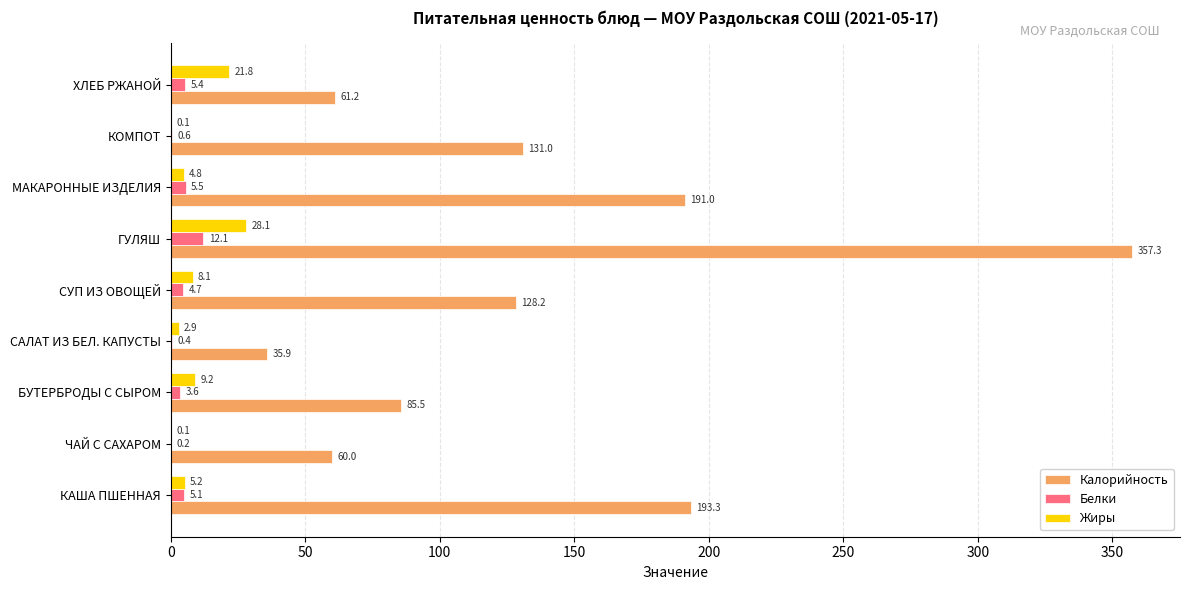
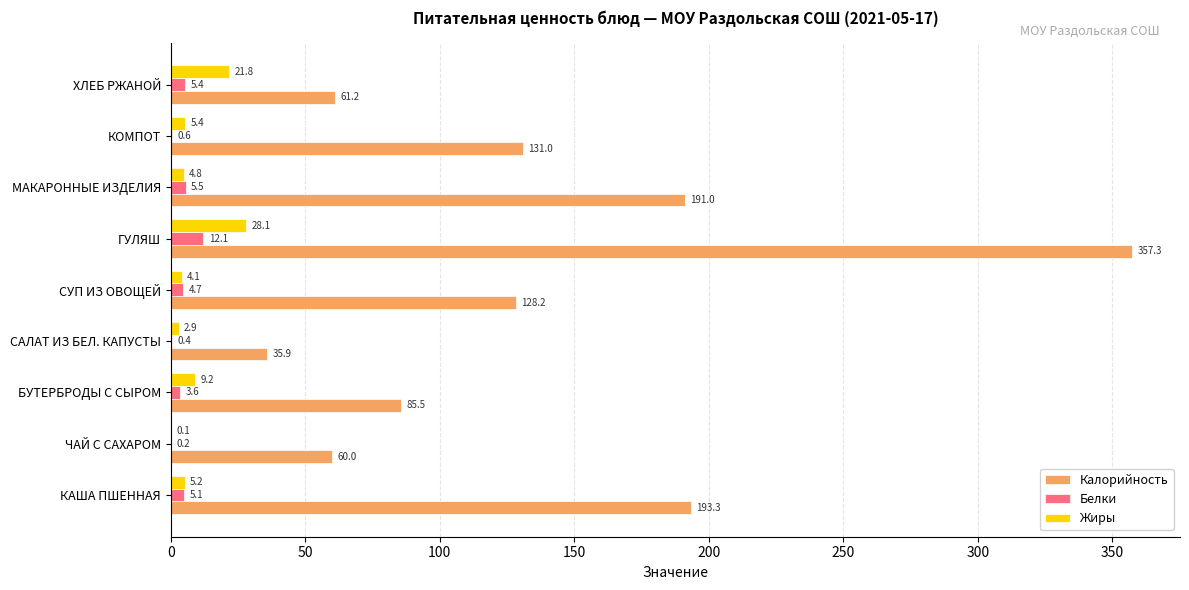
Жиры, КОМПОТ: 0.1 -> 5.4
Жиры, СУП ИЗ ОВОЩЕЙ: 8.1 -> 4.1
